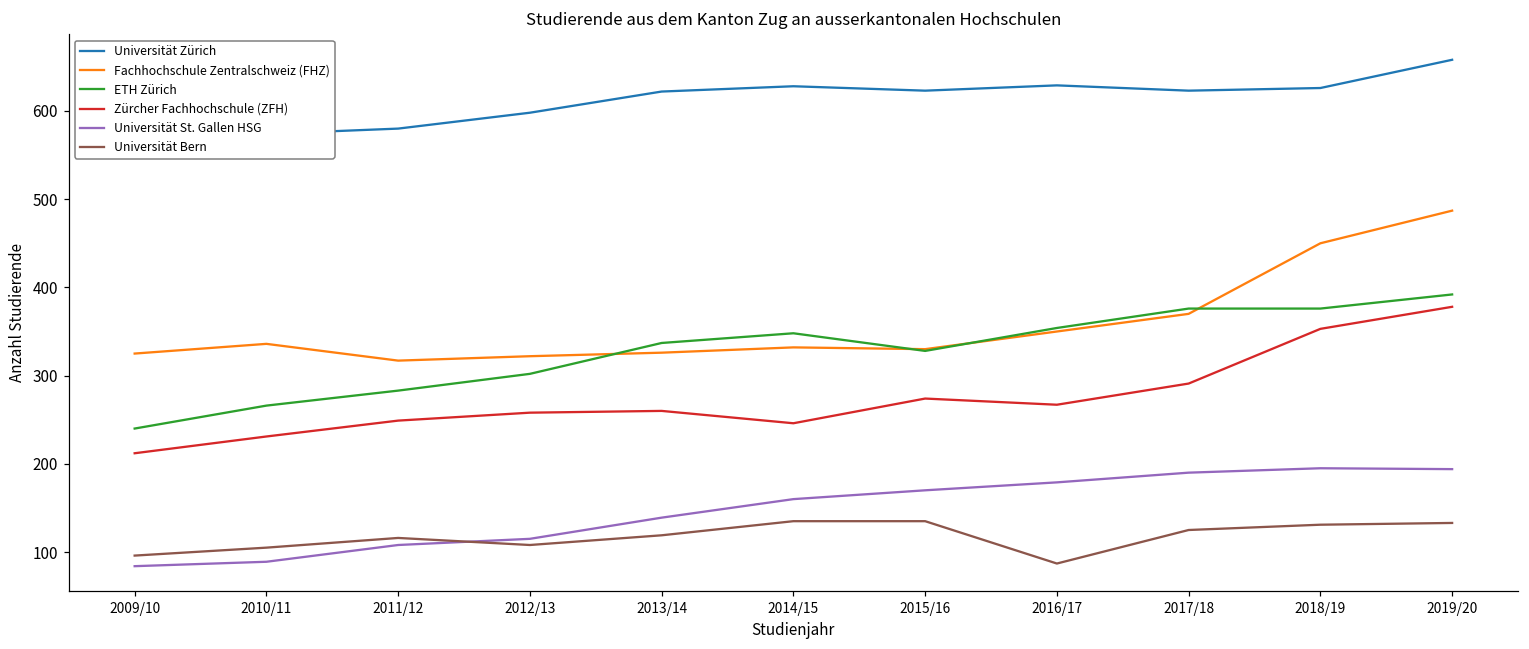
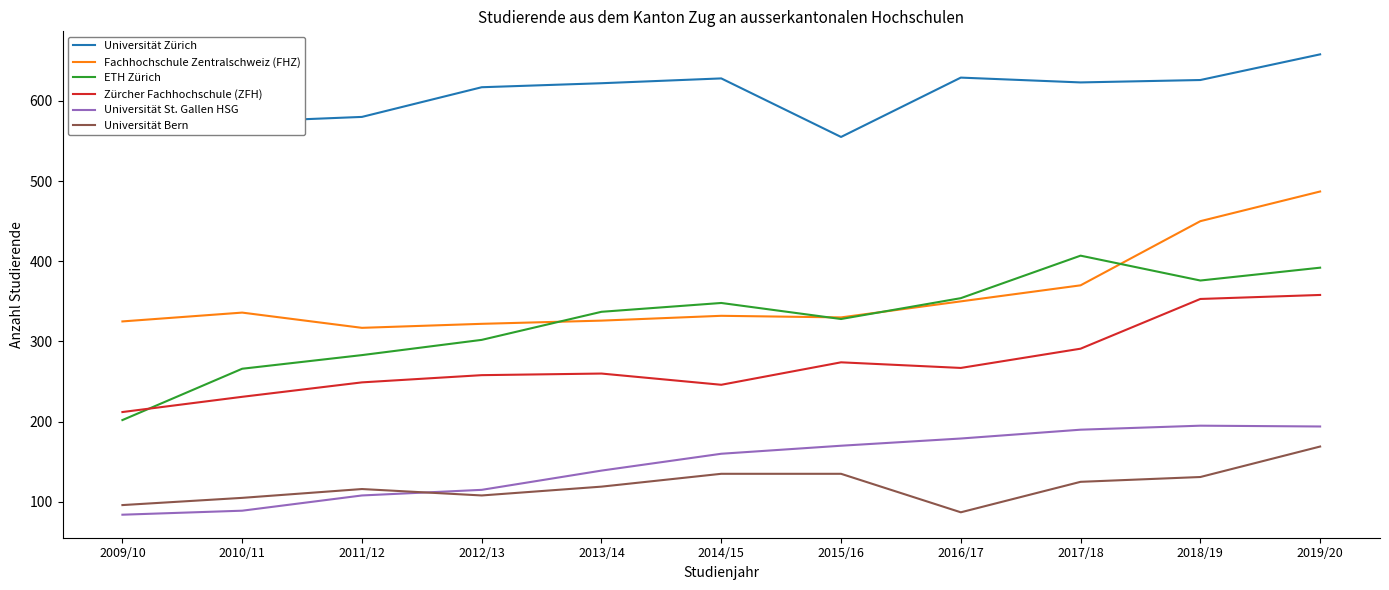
ETH Zürich, 2009/10: 240 -> 200
Universität Zürich, 2012/13: 600 -> 620
Universität Zürich, 2015/16: 620 -> 560
ETH Zürich, 2017/18: 380 -> 410
Zürcher Fachhochschule (ZFH), 2019/20: 380 -> 360
Universität Bern, 2019/20: 130 -> 170
